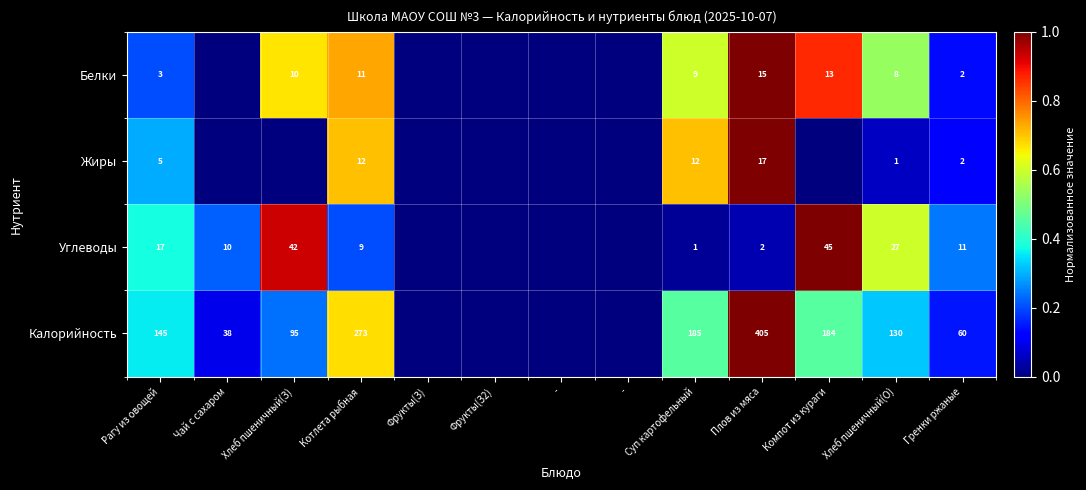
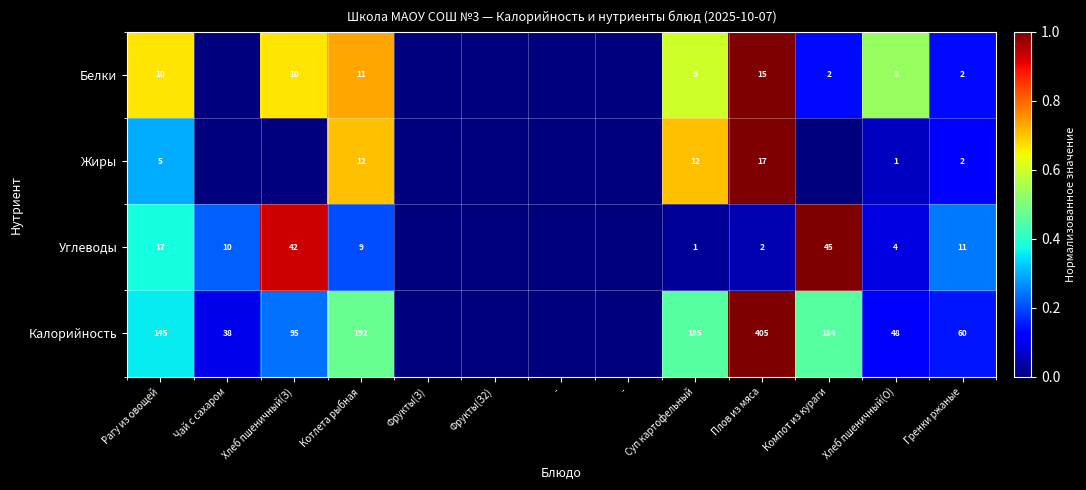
Белки, Рагу из овощей: 3 -> 10
Белки, Компот из кураги: 13 -> 2
Углеводы, Хлеб пшеничный(О): 27 -> 4
Калорийность, Котлета рыбная: 273 -> 192
Калорийность, Хлеб пшеничный(О): 130 -> 48
